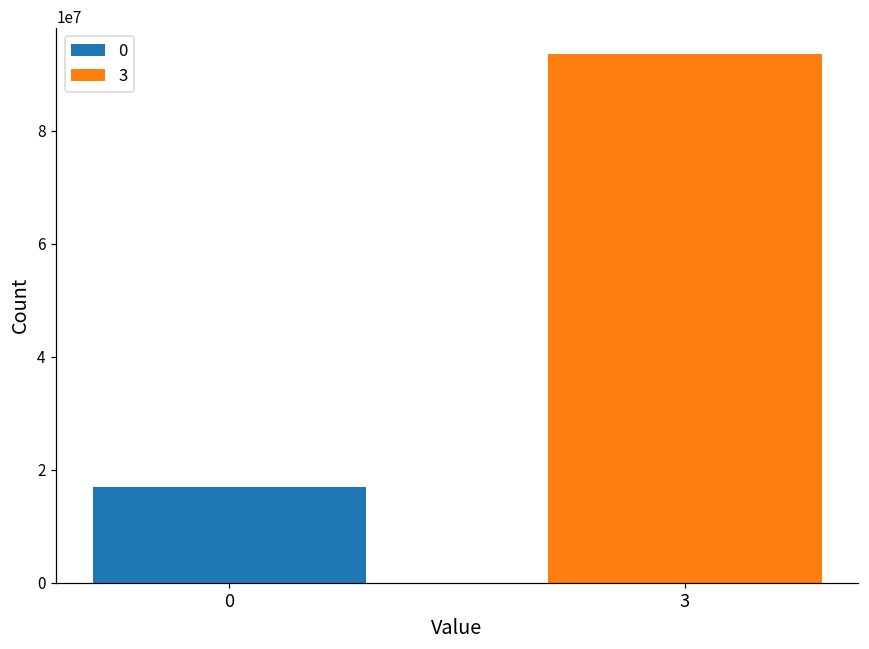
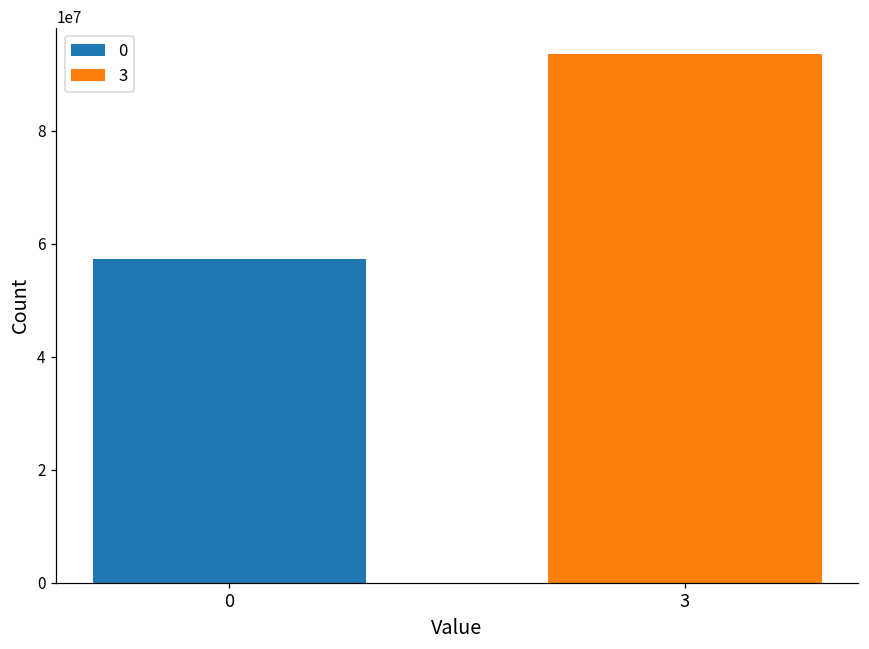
0: 17000000 -> 57000000
